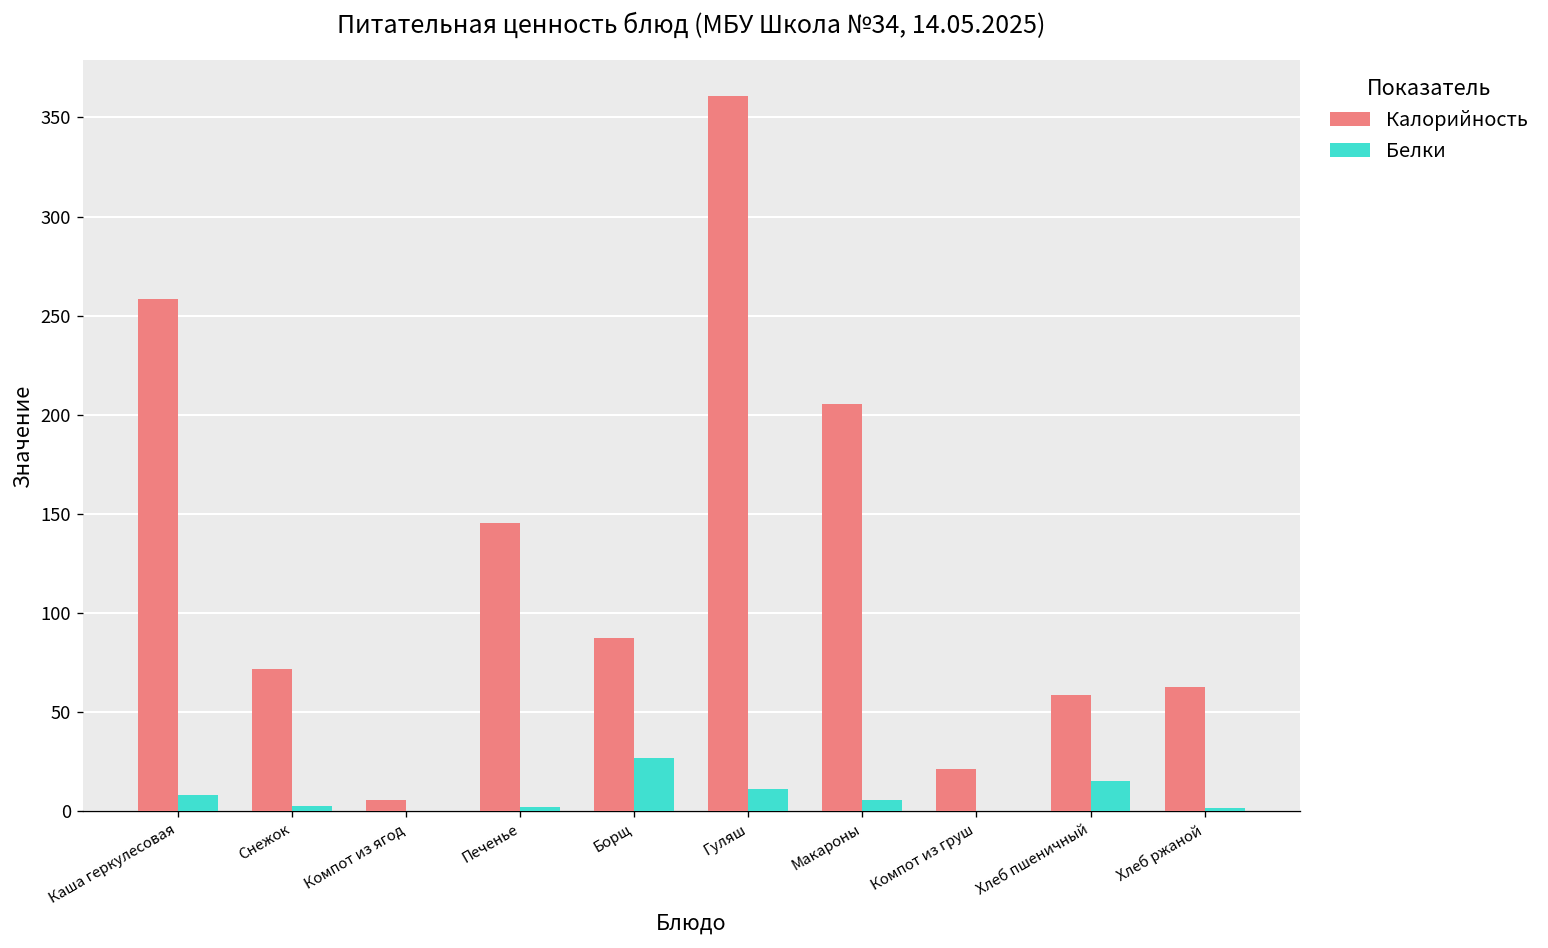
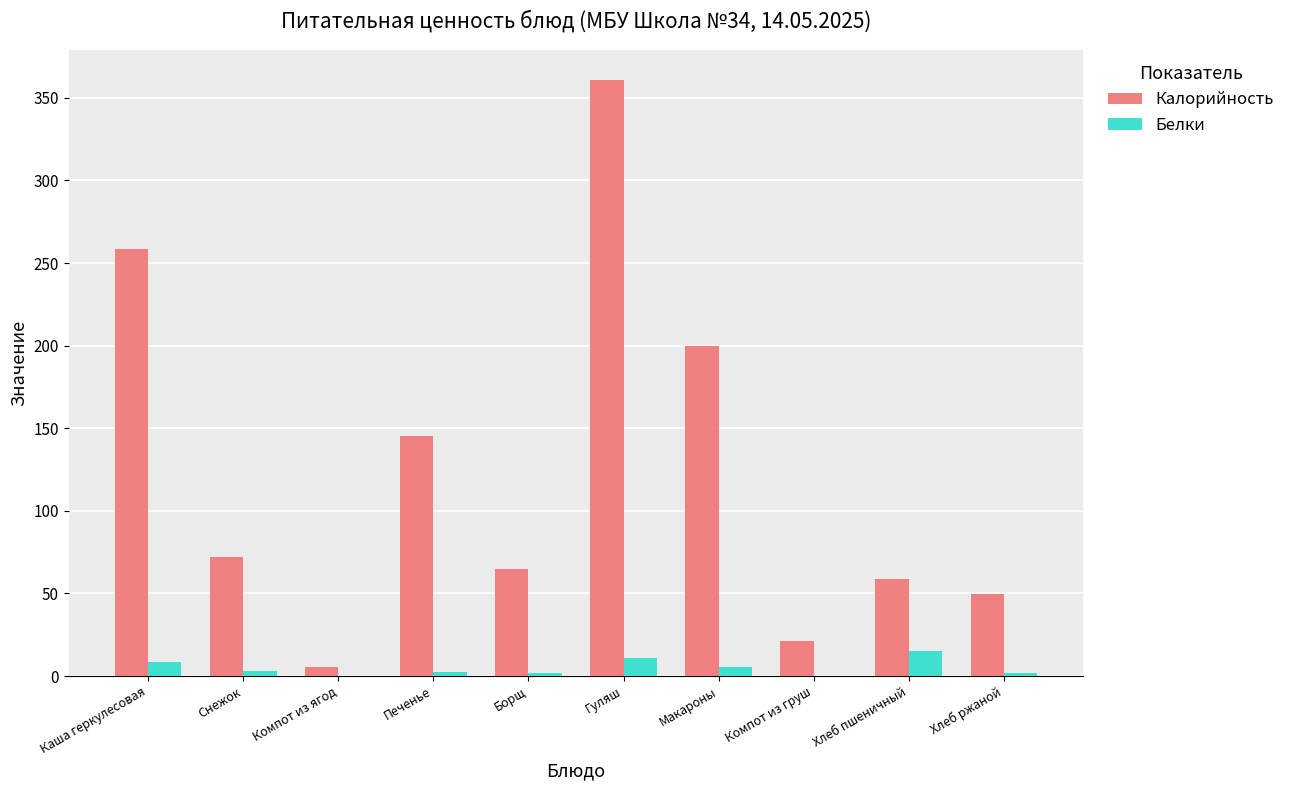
Калорийность, Борщ: 87 -> 65
Белки, Борщ: 27 -> 2
Калорийность, Макароны: 205 -> 200
Калорийность, Хлеб ржаной: 63 -> 50
